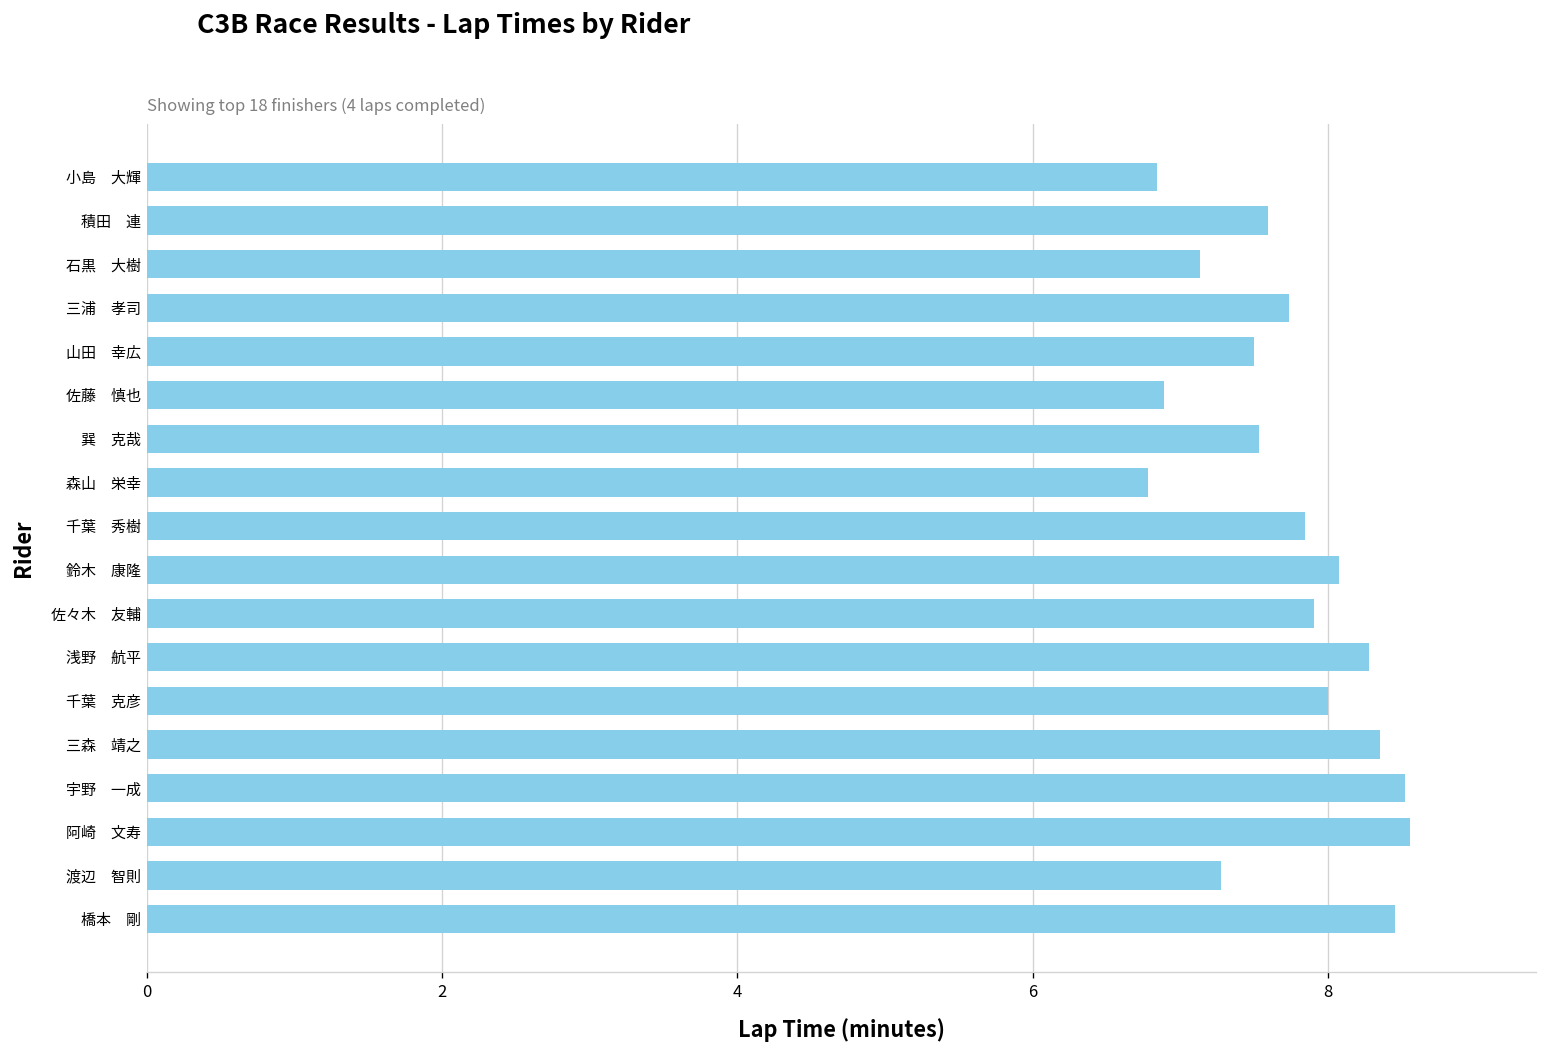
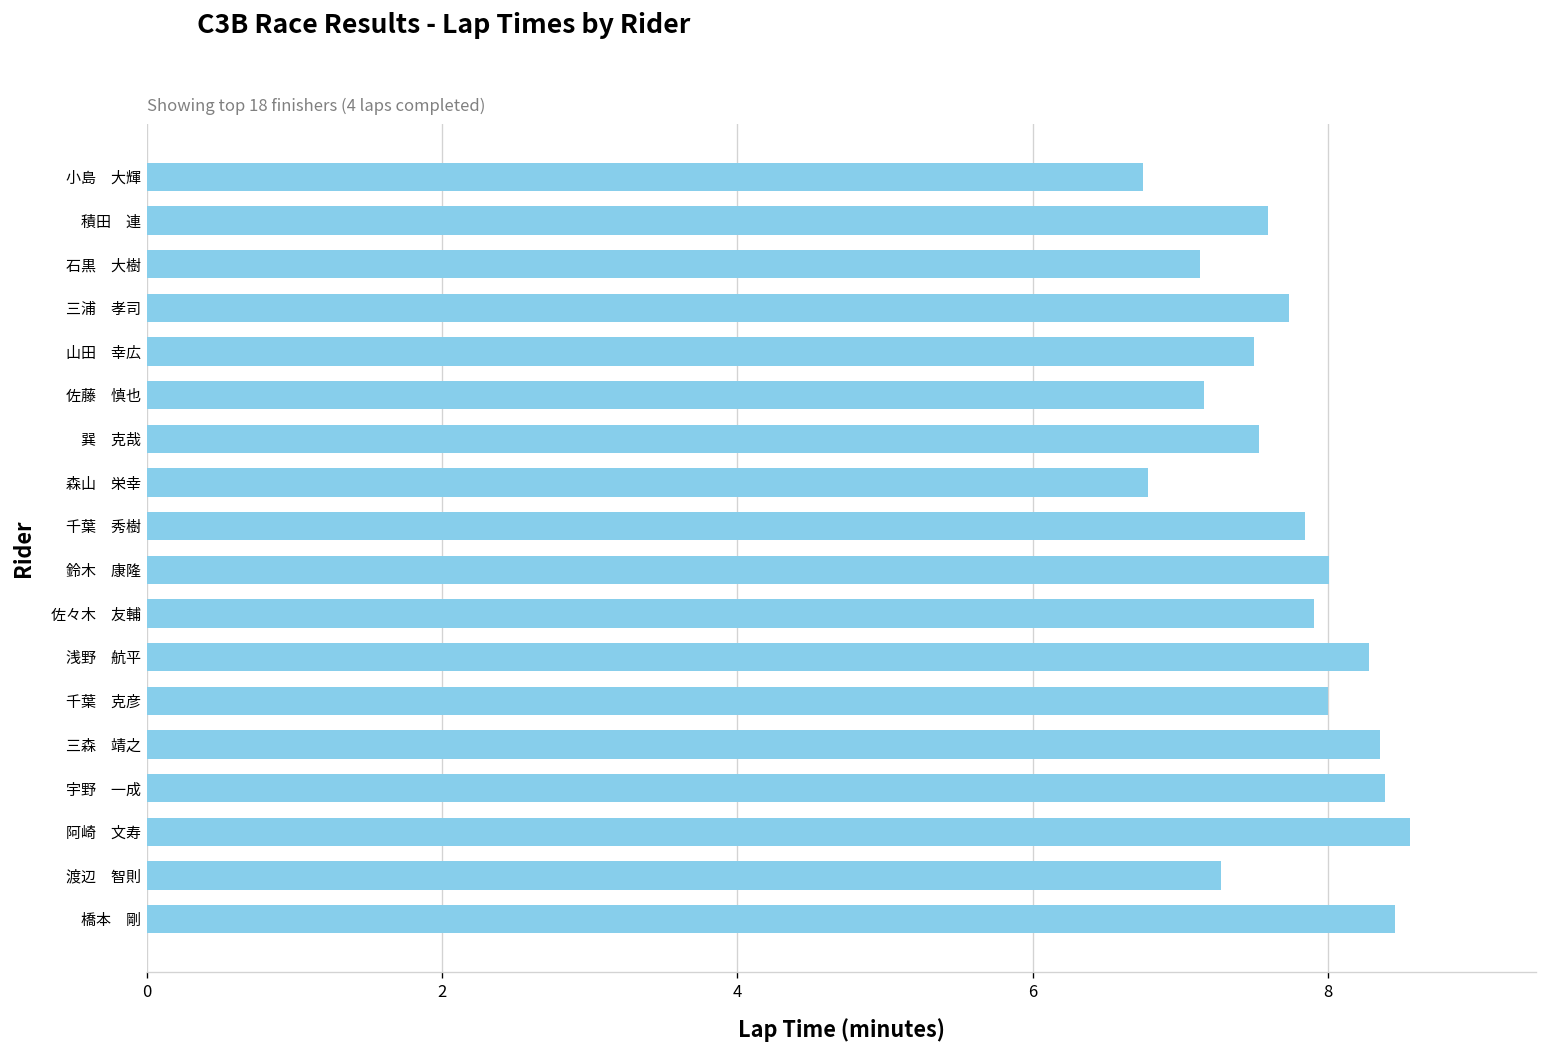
小島 大輝: 6.84 -> 6.75
佐藤 慎也: 6.89 -> 7.16
鈴木 康隆: 8.08 -> 8.01
宇野 一成: 8.53 -> 8.39
